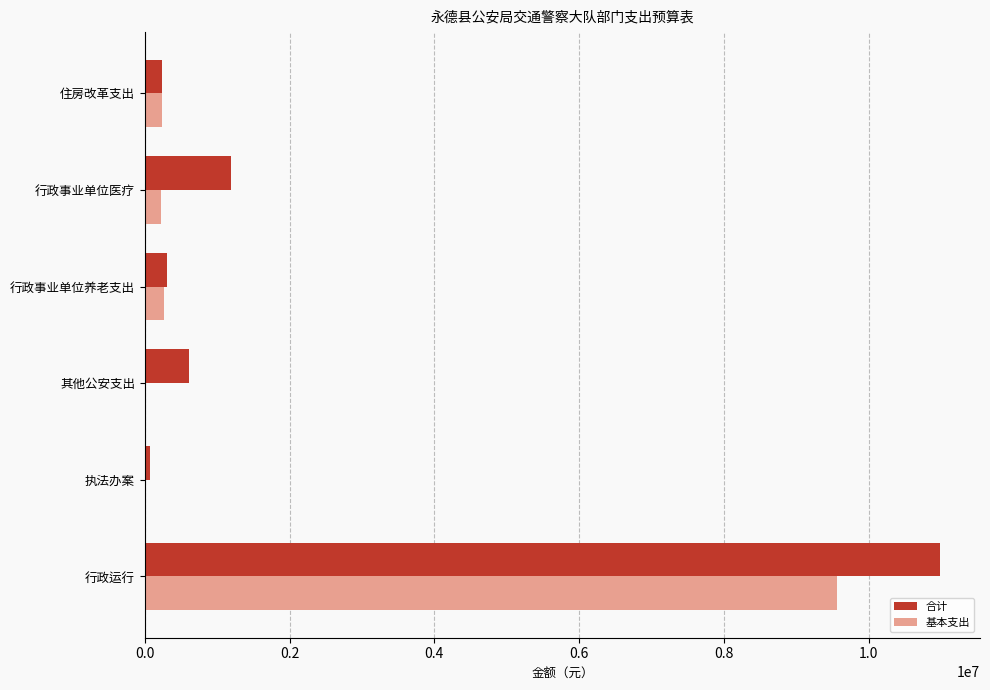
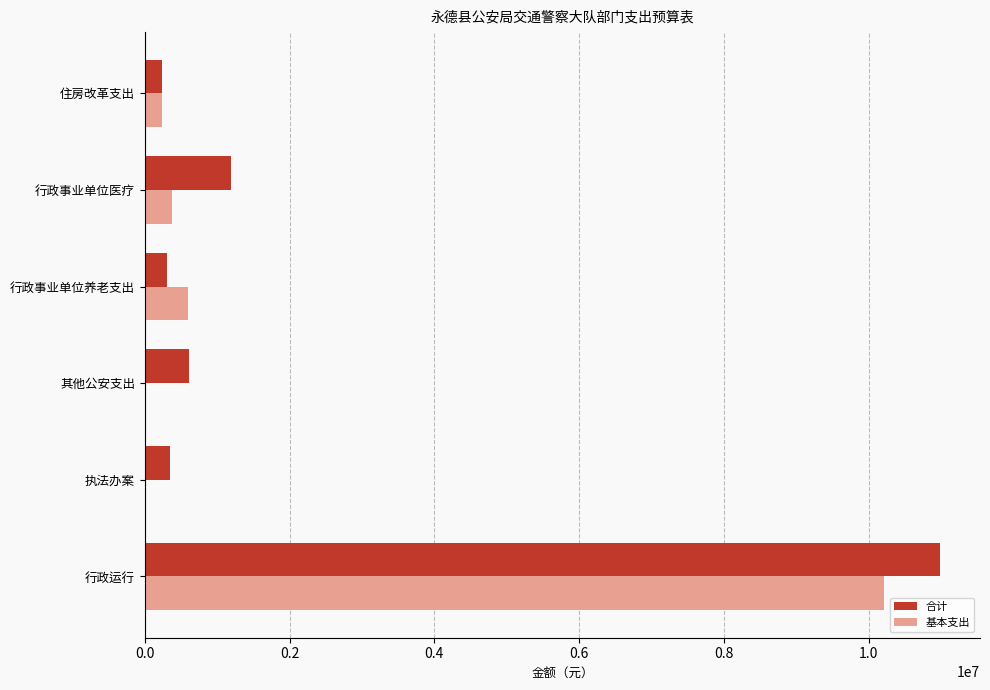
基本支出, 行政事业单位医疗: 200000 -> 400000
基本支出, 行政事业单位养老支出: 300000 -> 600000
合计, 执法办案: 100000 -> 400000
基本支出, 行政运行: 9600000 -> 10200000
